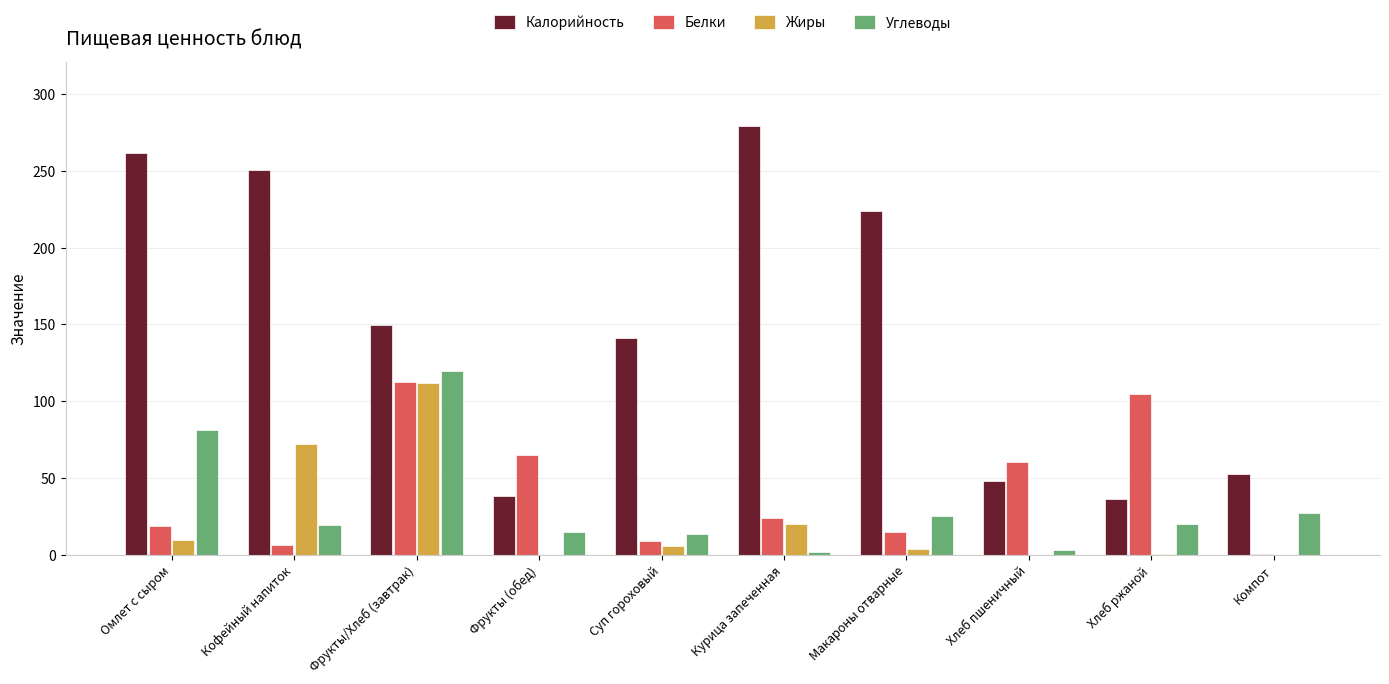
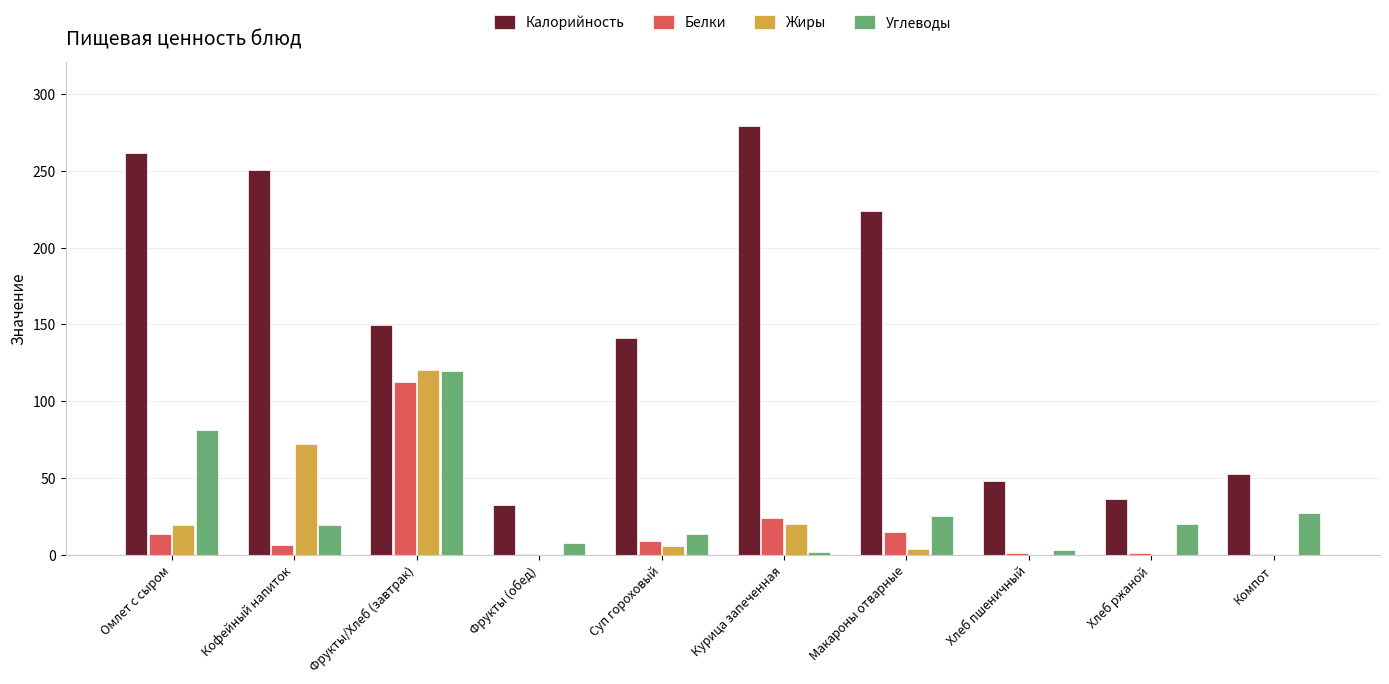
Белки, Омлет с сыром: 19 -> 13
Жиры, Омлет с сыром: 9 -> 20
Жиры, Фрукты/Хлеб (завтрак): 112 -> 121
Калорийность, Фрукты (обед): 38 -> 33
Белки, Фрукты (обед): 65 -> 1
Углеводы, Фрукты (обед): 15 -> 8
Белки, Хлеб пшеничный: 61 -> 1
Белки, Хлеб ржаной: 105 -> 1
